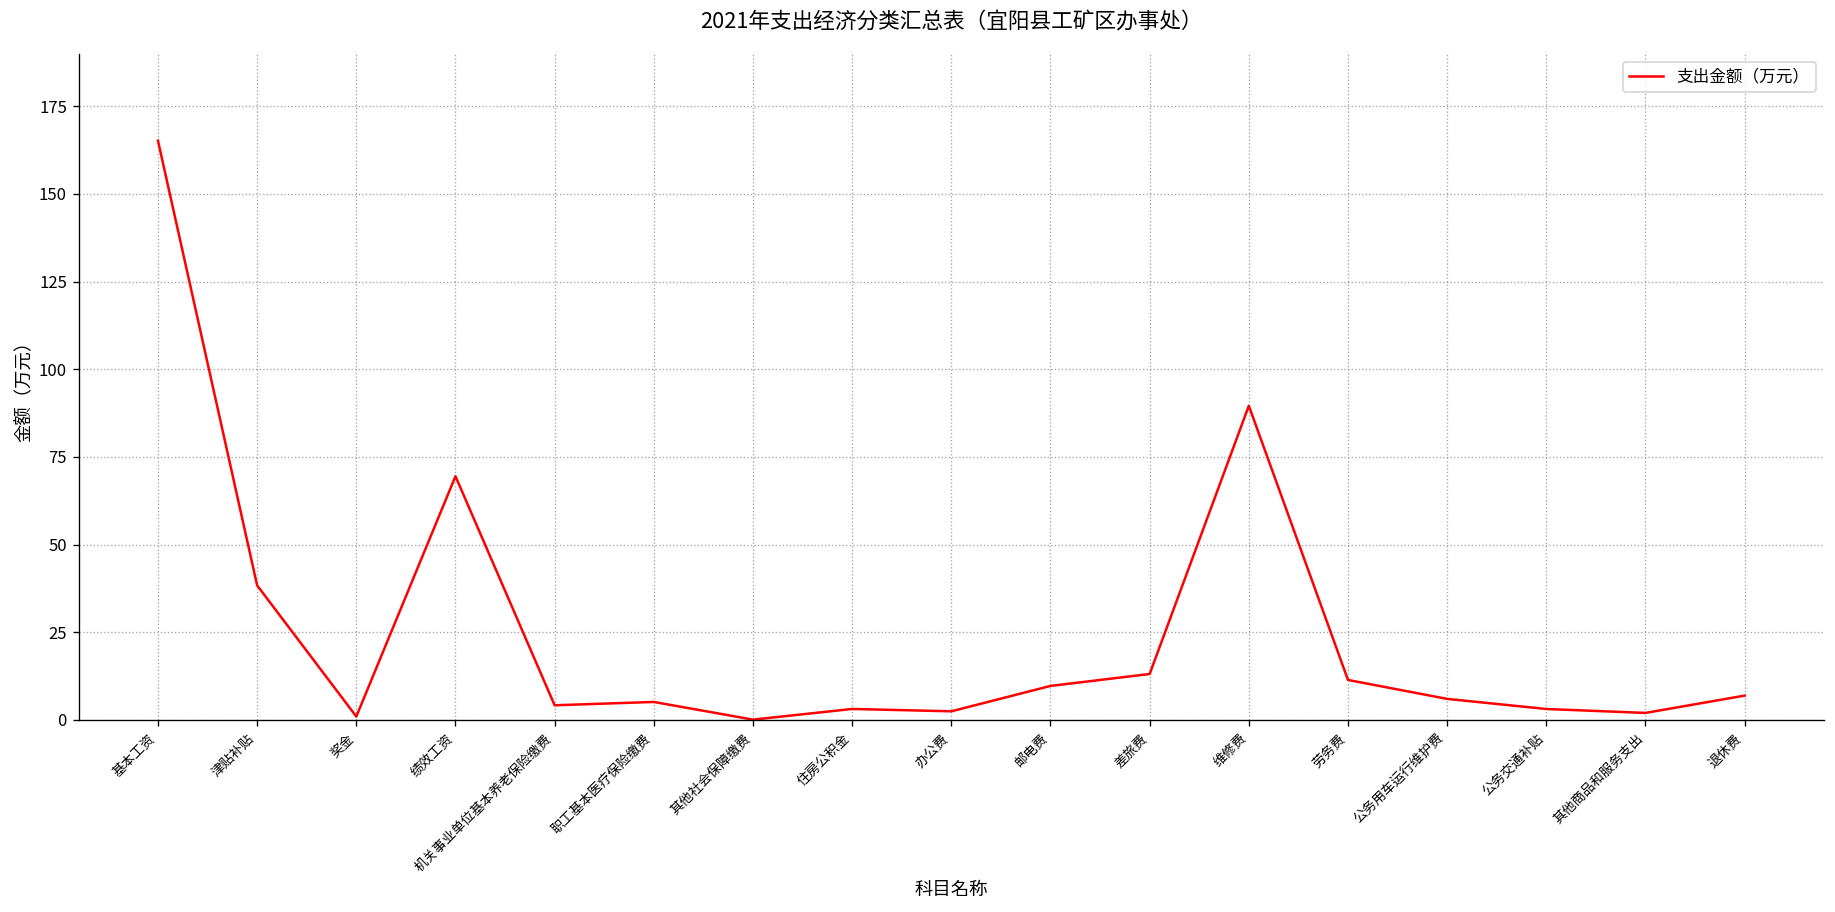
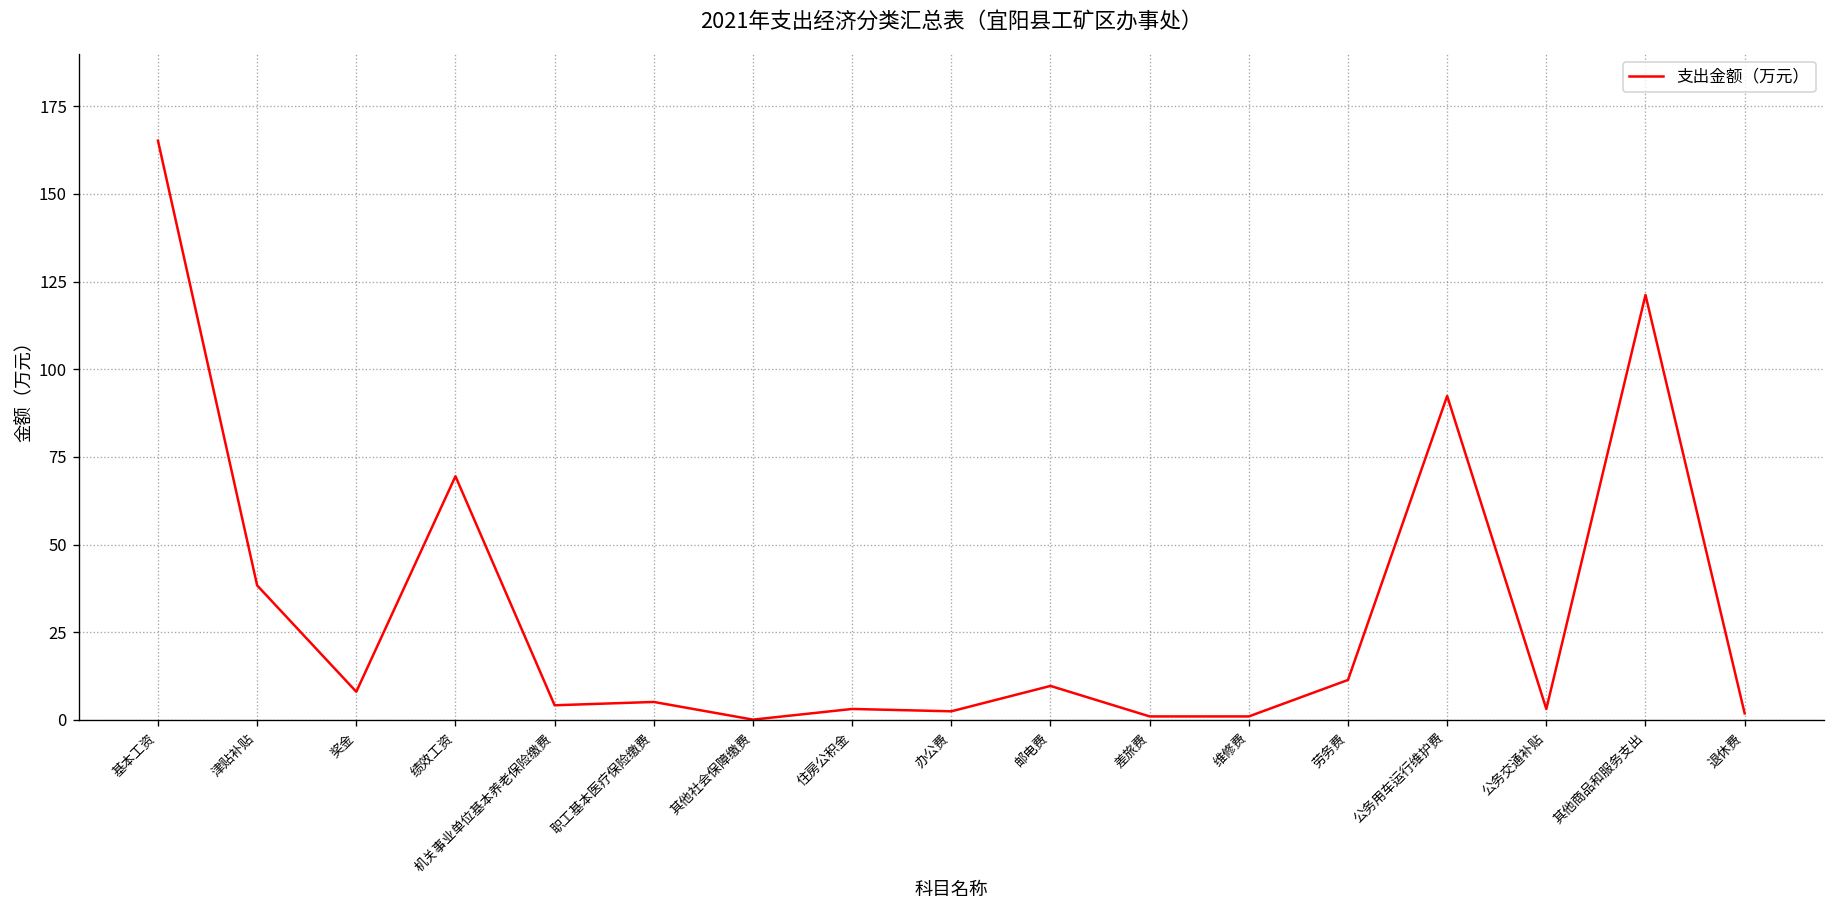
奖金: 1 -> 8
差旅费: 13 -> 1
维修费: 90 -> 1
公务用车运行维护费: 6 -> 92
其他商品和服务支出: 2 -> 121
退休费: 7 -> 2
